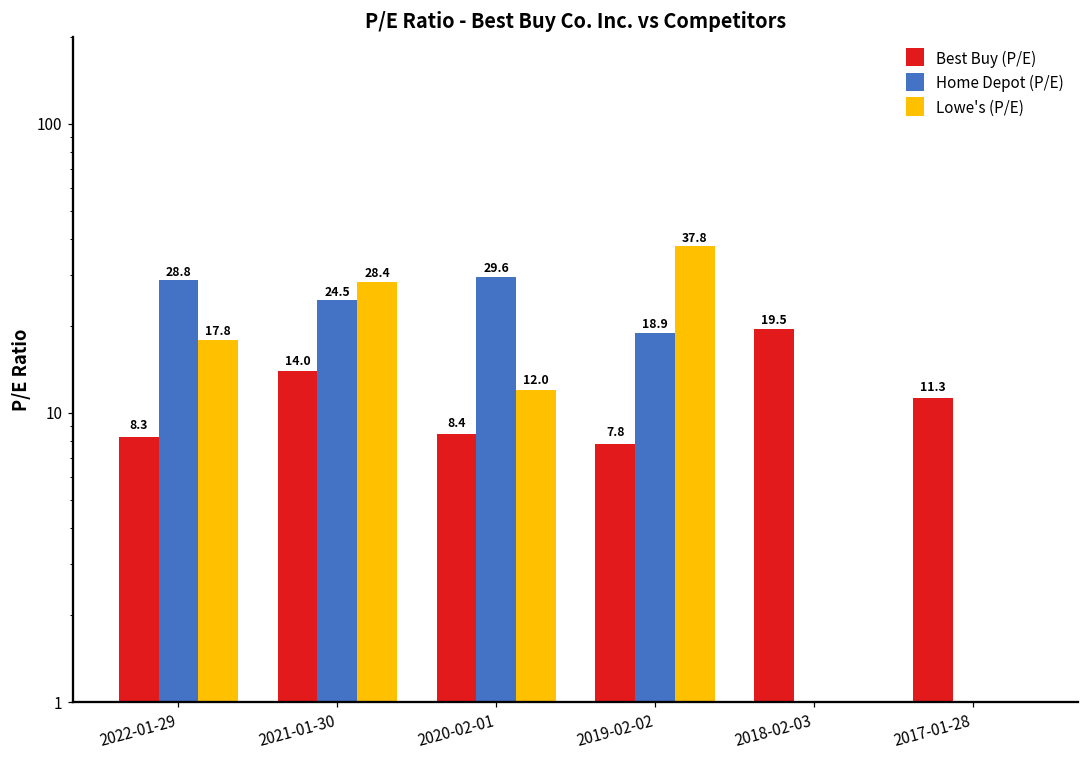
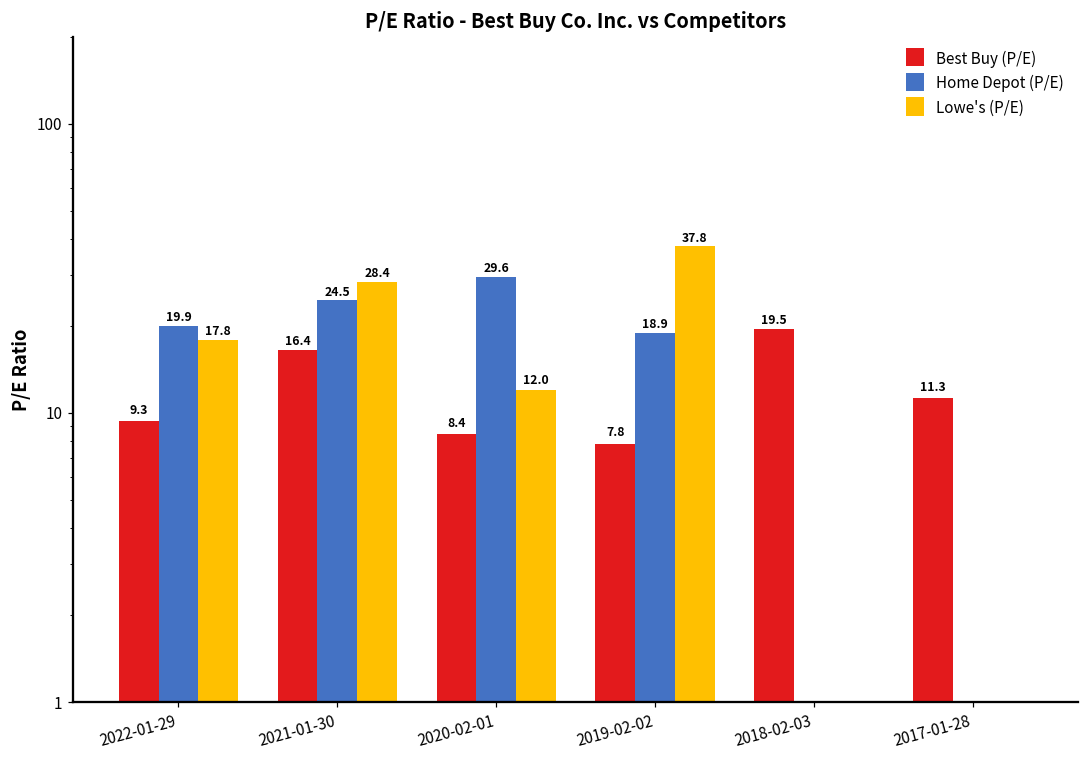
Best Buy (P/E), 2022-01-29: 8.3 -> 9.3
Home Depot (P/E), 2022-01-29: 28.8 -> 19.9
Best Buy (P/E), 2021-01-30: 14.0 -> 16.4
